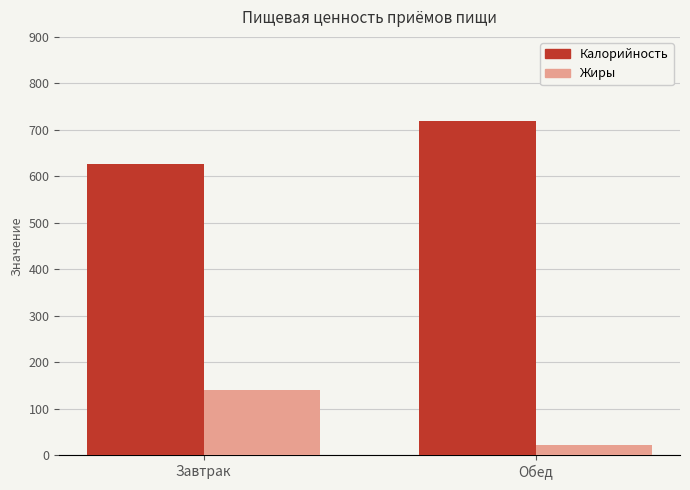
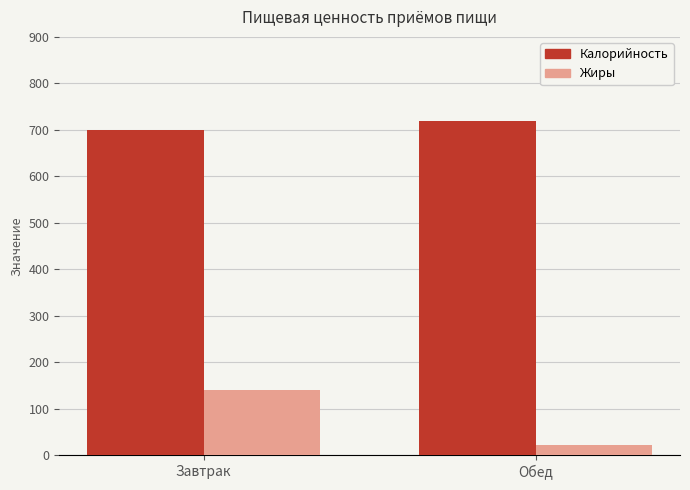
Калорийность, Завтрак: 630 -> 700
